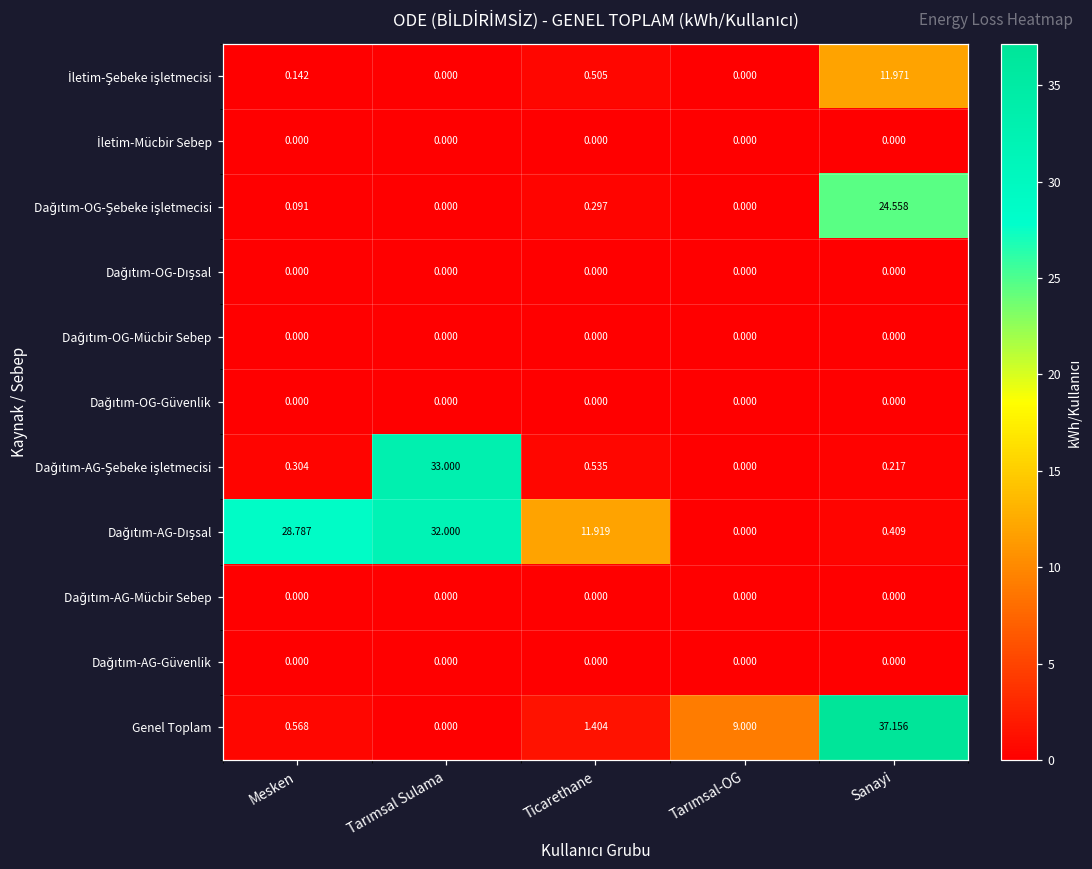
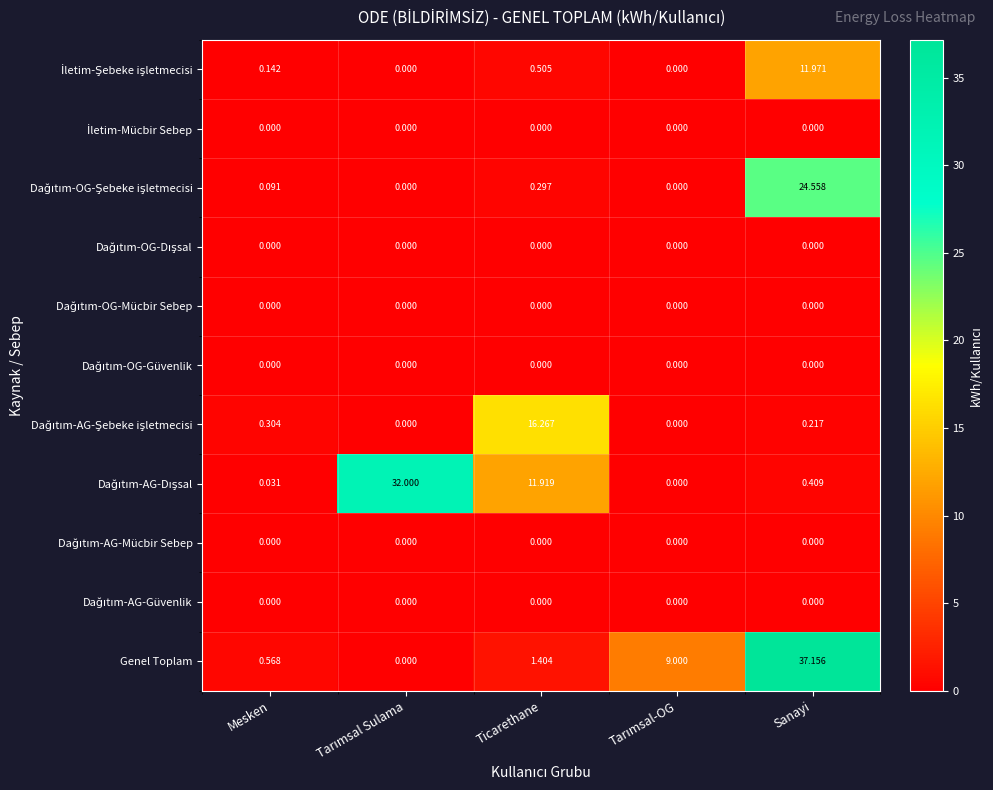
Dağıtım-AG-Şebeke işletmecisi, Tarımsal Sulama: 33.000 -> 0.000
Dağıtım-AG-Şebeke işletmecisi, Ticarethane: 0.535 -> 16.267
Dağıtım-AG-Dışsal, Mesken: 28.787 -> 0.031
